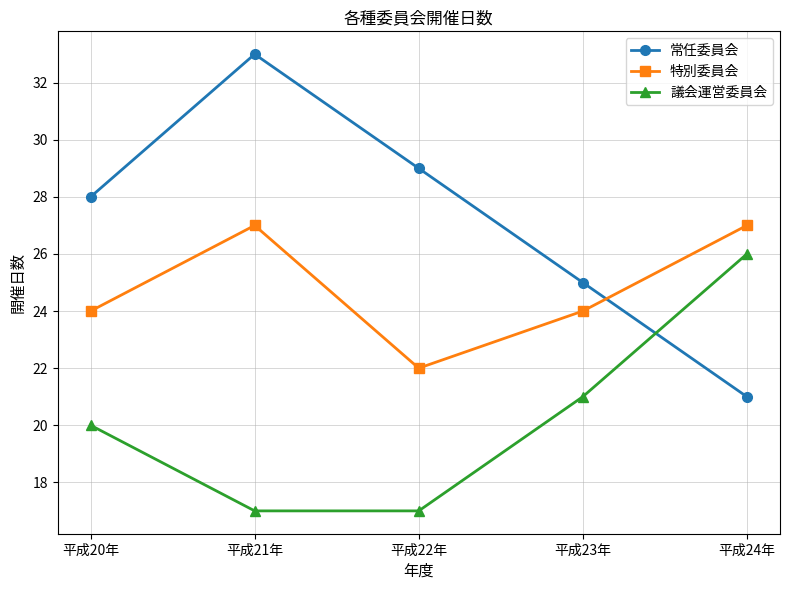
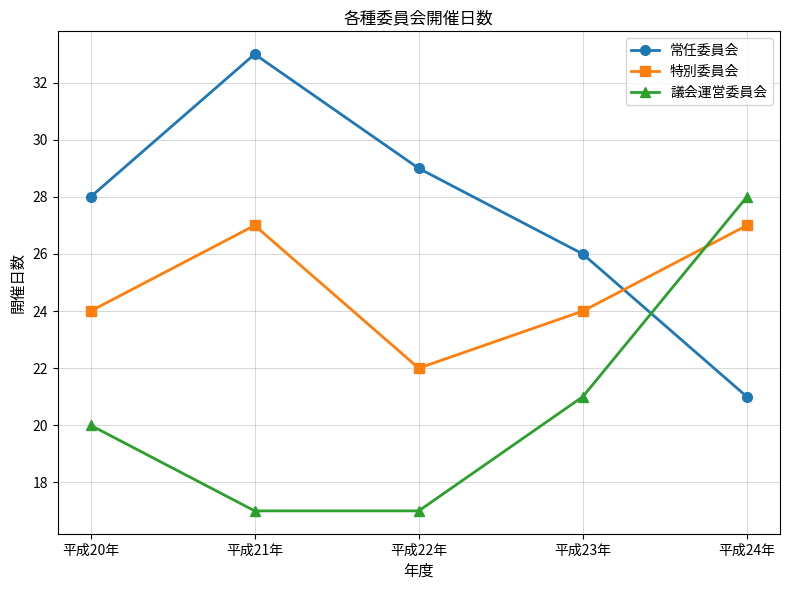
常任委員会, 平成23年: 25 -> 26
議会運営委員会, 平成24年: 26 -> 28
